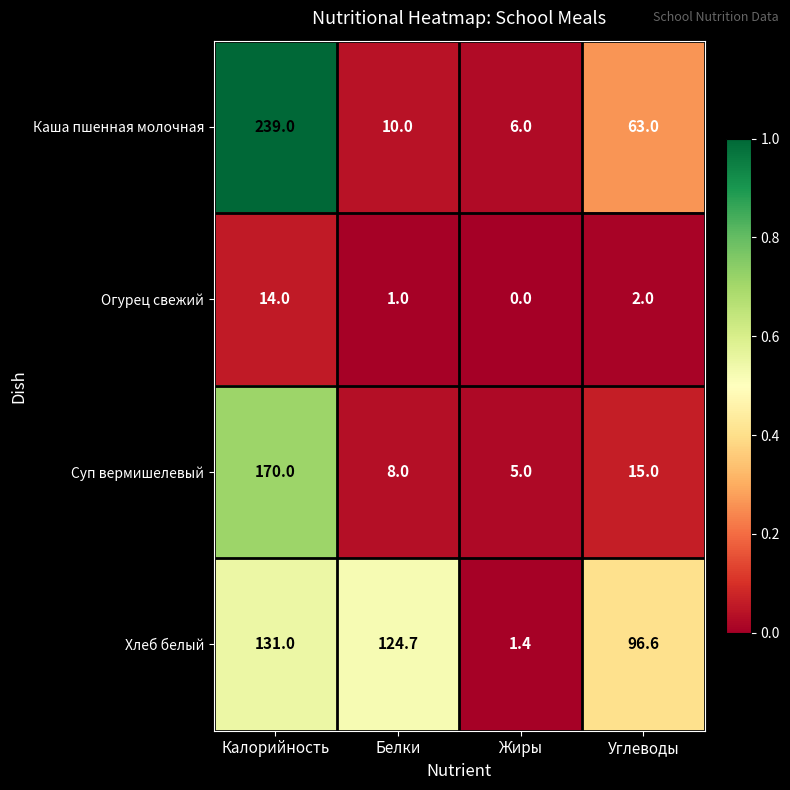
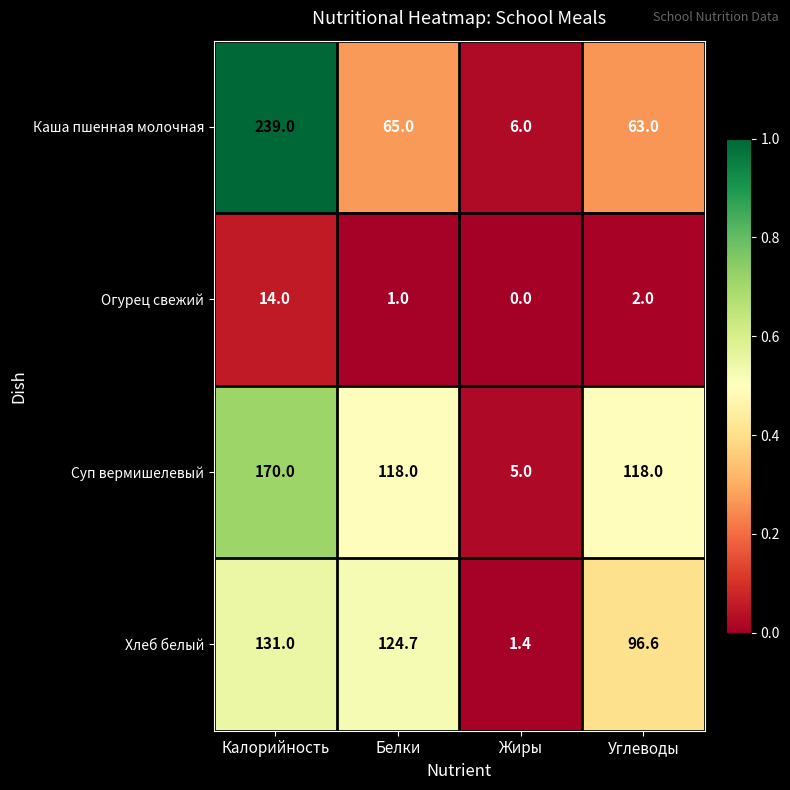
Каша пшенная молочная, Белки: 10.0 -> 65.0
Суп вермишелевый, Белки: 8.0 -> 118.0
Суп вермишелевый, Углеводы: 15.0 -> 118.0
